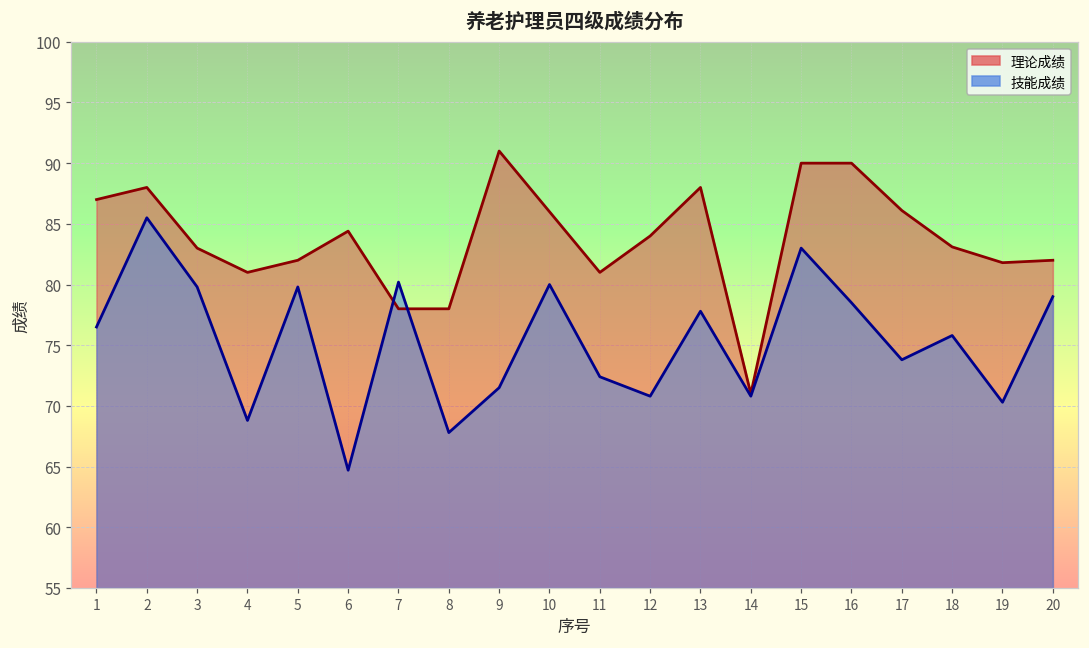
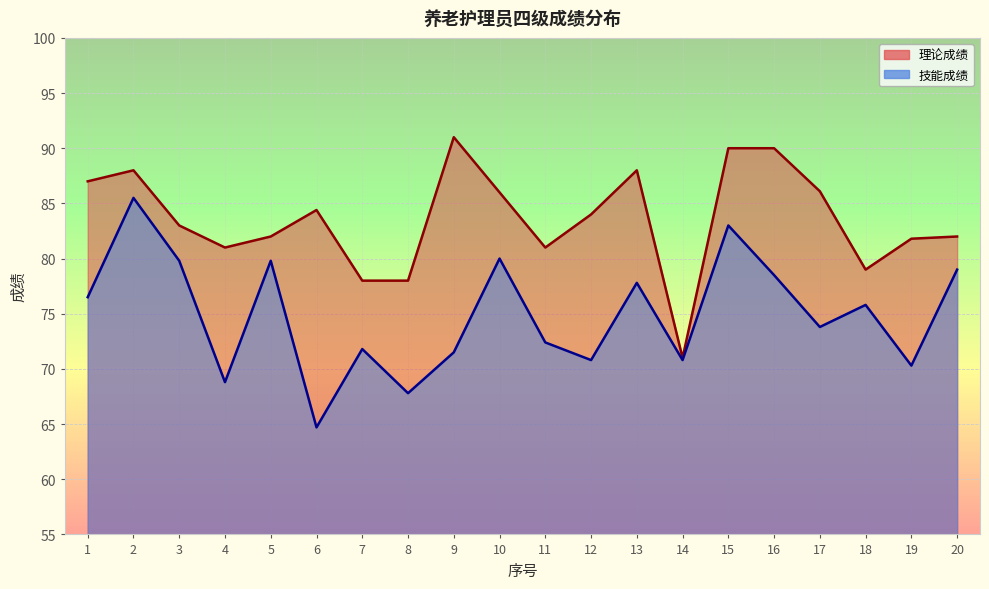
技能成绩, 7: 80.2 -> 71.8
理论成绩, 18: 83.1 -> 79.0
